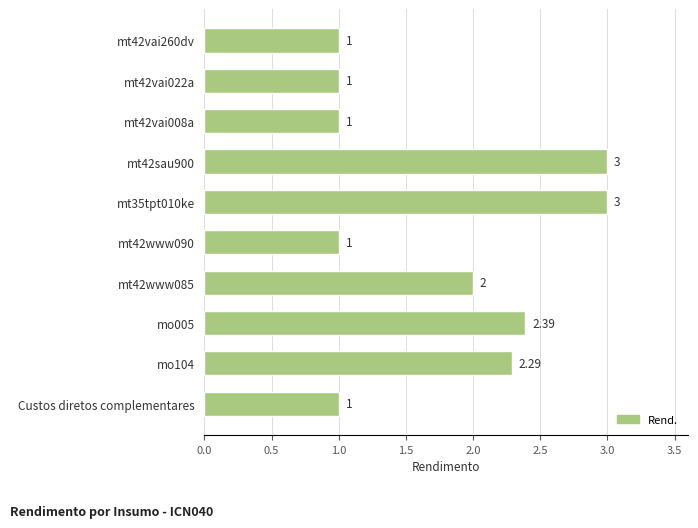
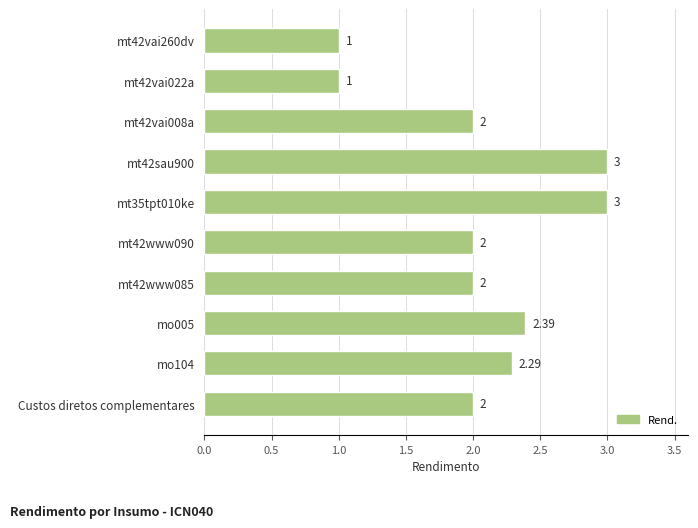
mt42vai008a: 1 -> 2
mt42www090: 1 -> 2
Custos diretos complementares: 1 -> 2
